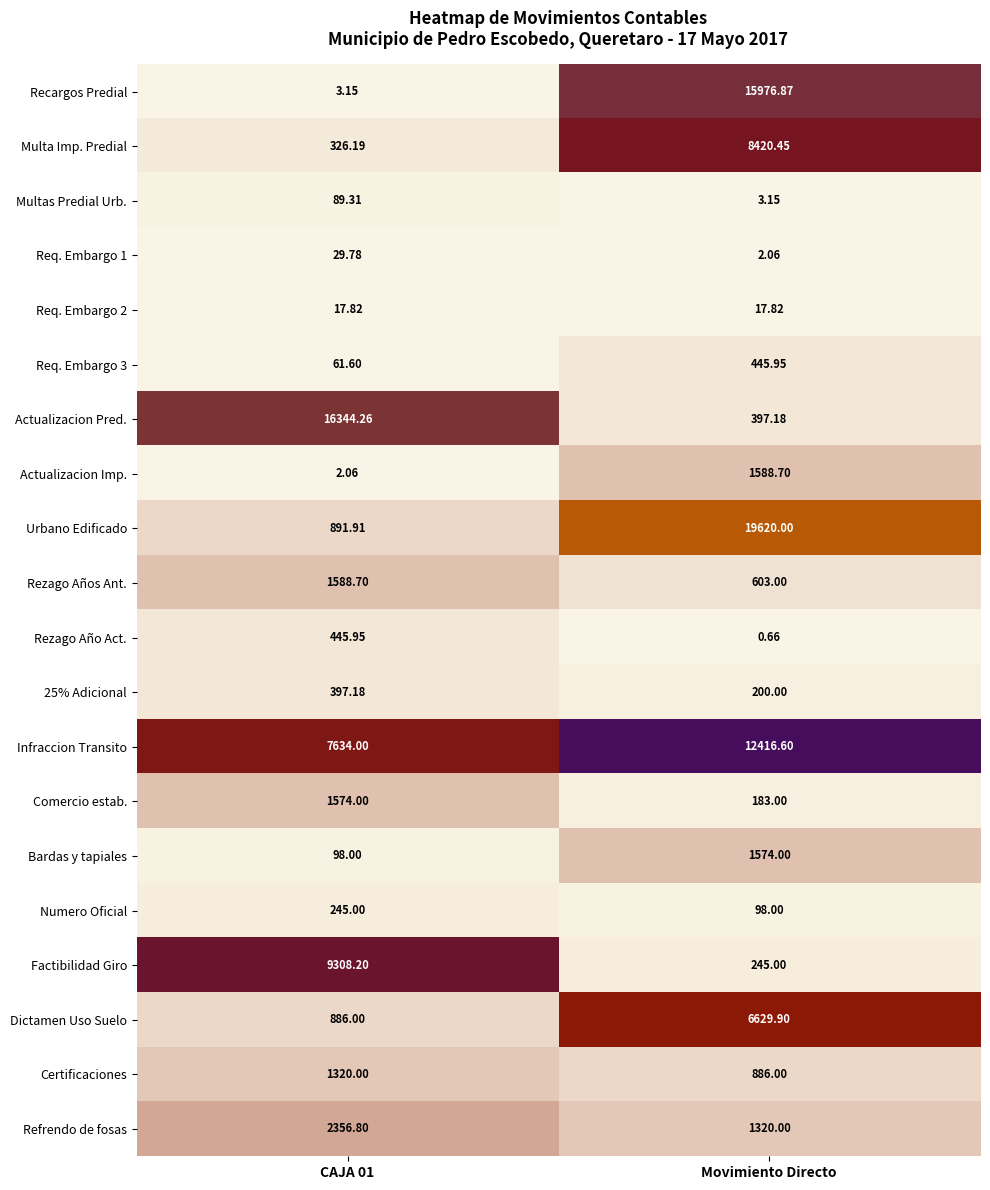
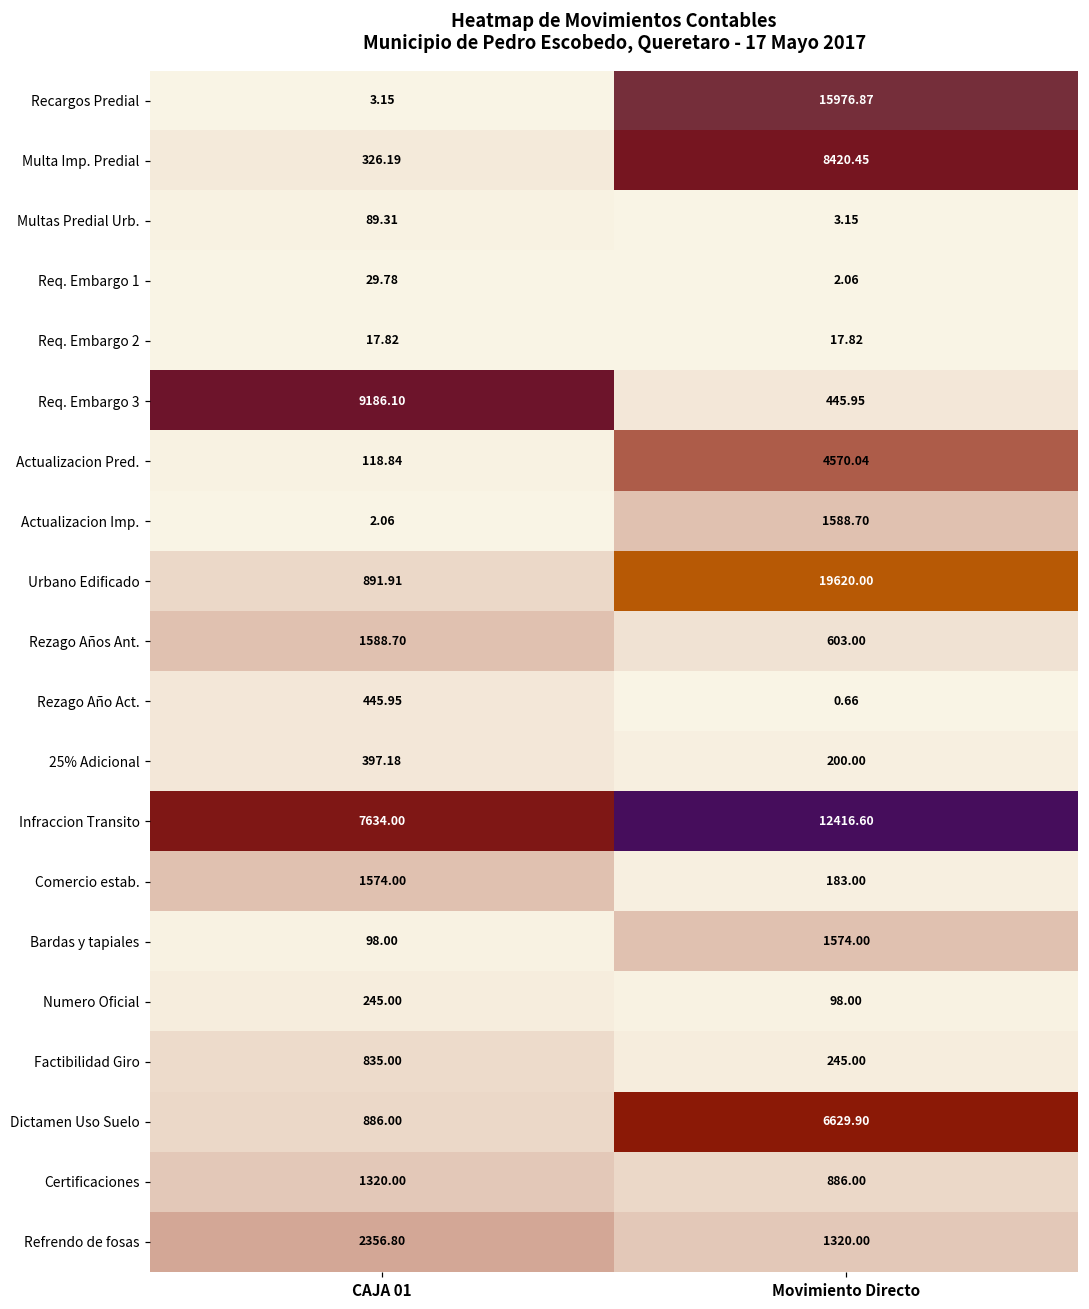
Req. Embargo 3, CAJA 01: 61.60 -> 9186.10
Actualizacion Pred., CAJA 01: 16344.26 -> 118.84
Actualizacion Pred., Movimiento Directo: 397.18 -> 4570.04
Factibilidad Giro, CAJA 01: 9308.20 -> 835.00
